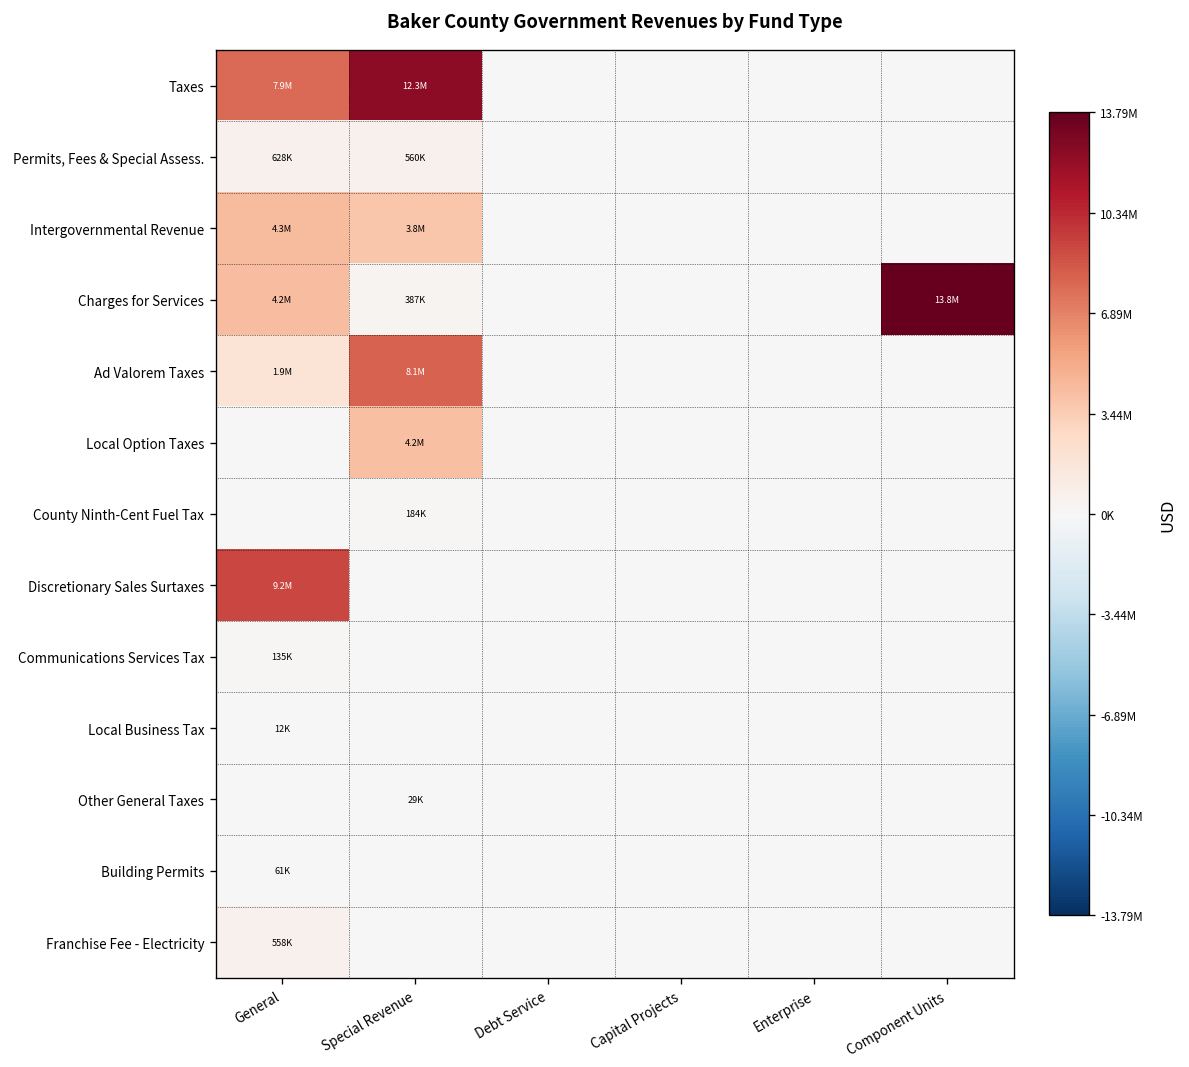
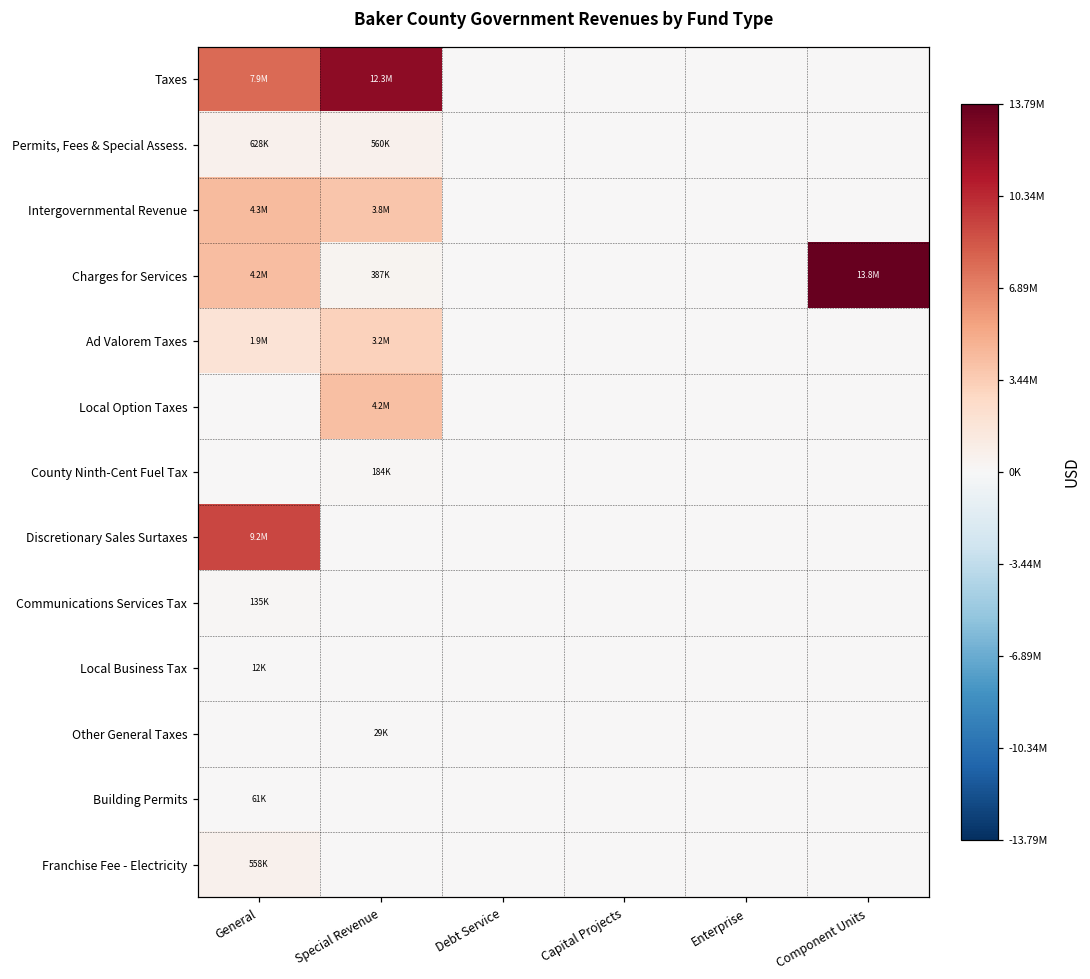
Ad Valorem Taxes, Special Revenue: 8.1M -> 3.2M
